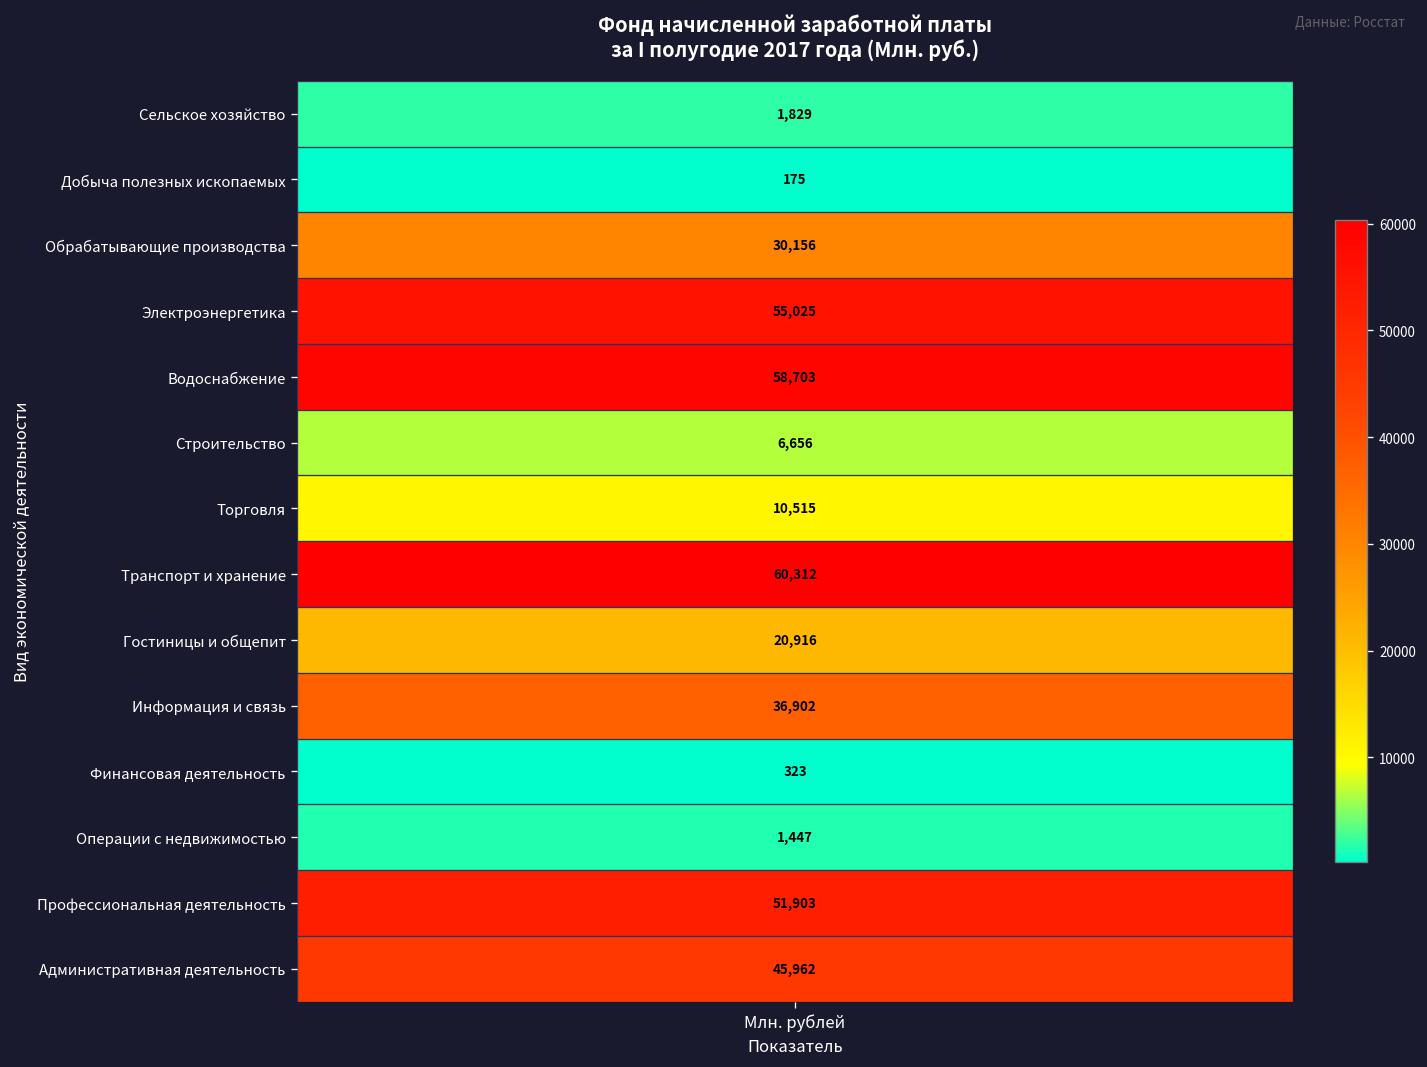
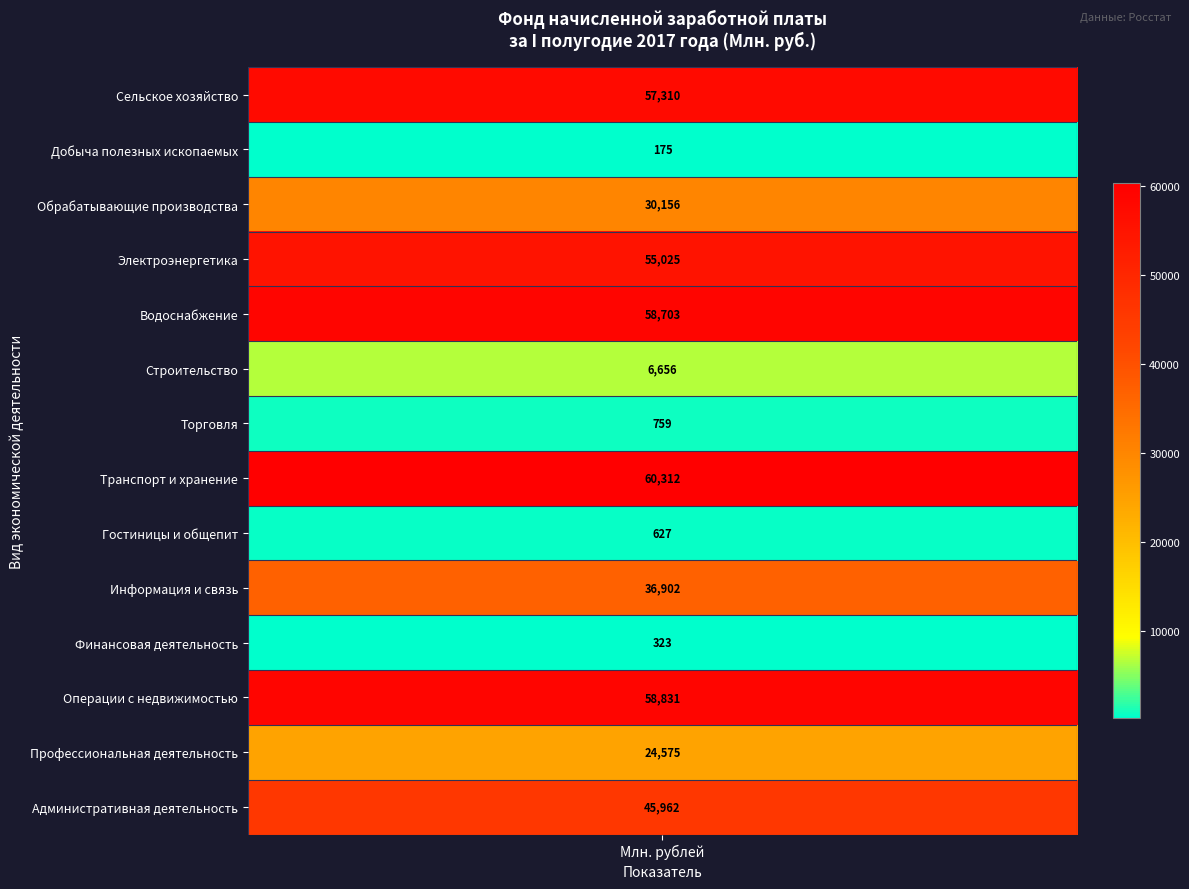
Сельское хозяйство, Млн. рублей: 1,829 -> 57,310
Торговля, Млн. рублей: 10,515 -> 759
Гостиницы и общепит, Млн. рублей: 20,916 -> 627
Операции с недвижимостью, Млн. рублей: 1,447 -> 58,831
Профессиональная деятельность, Млн. рублей: 51,903 -> 24,575
